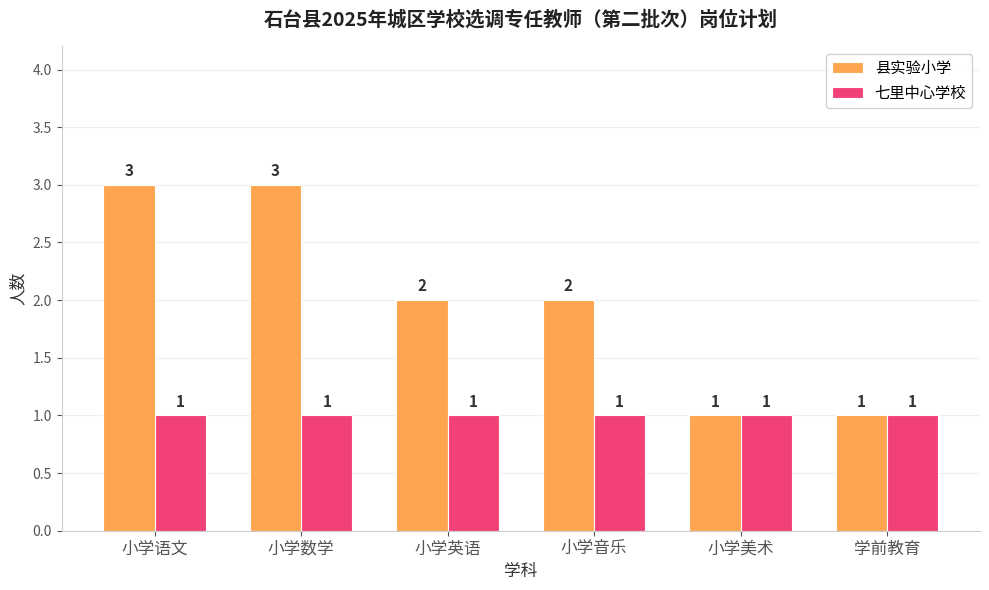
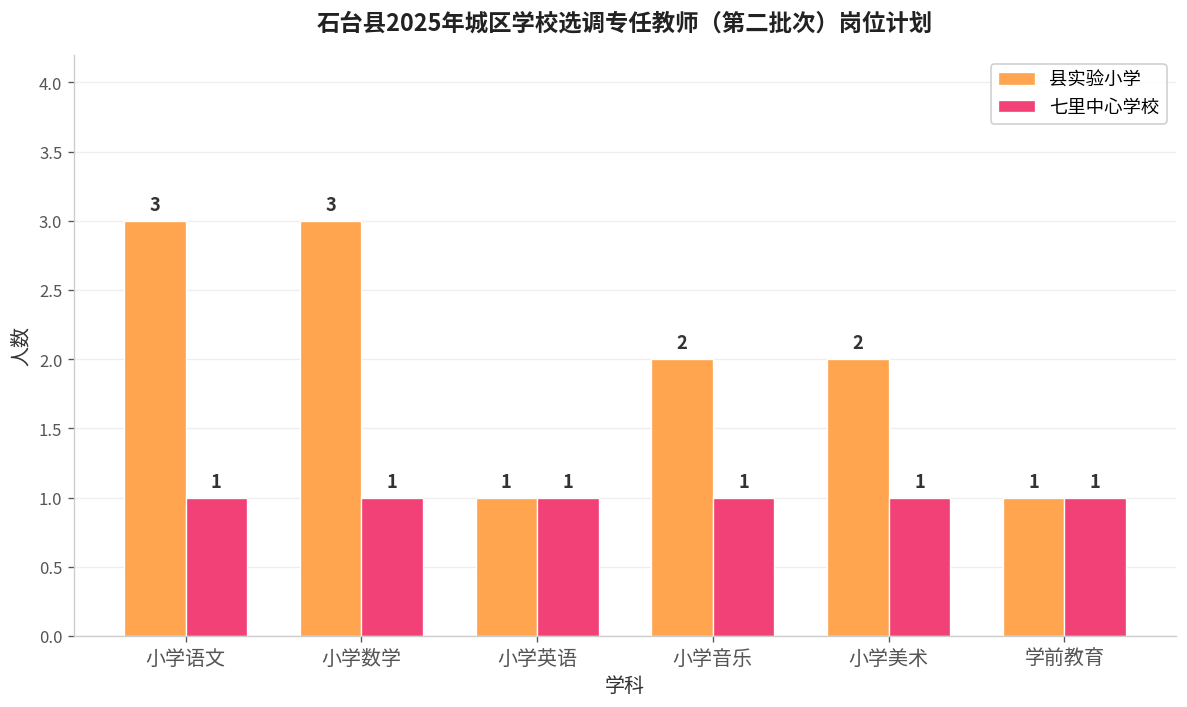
县实验小学, 小学英语: 2 -> 1
县实验小学, 小学美术: 1 -> 2
